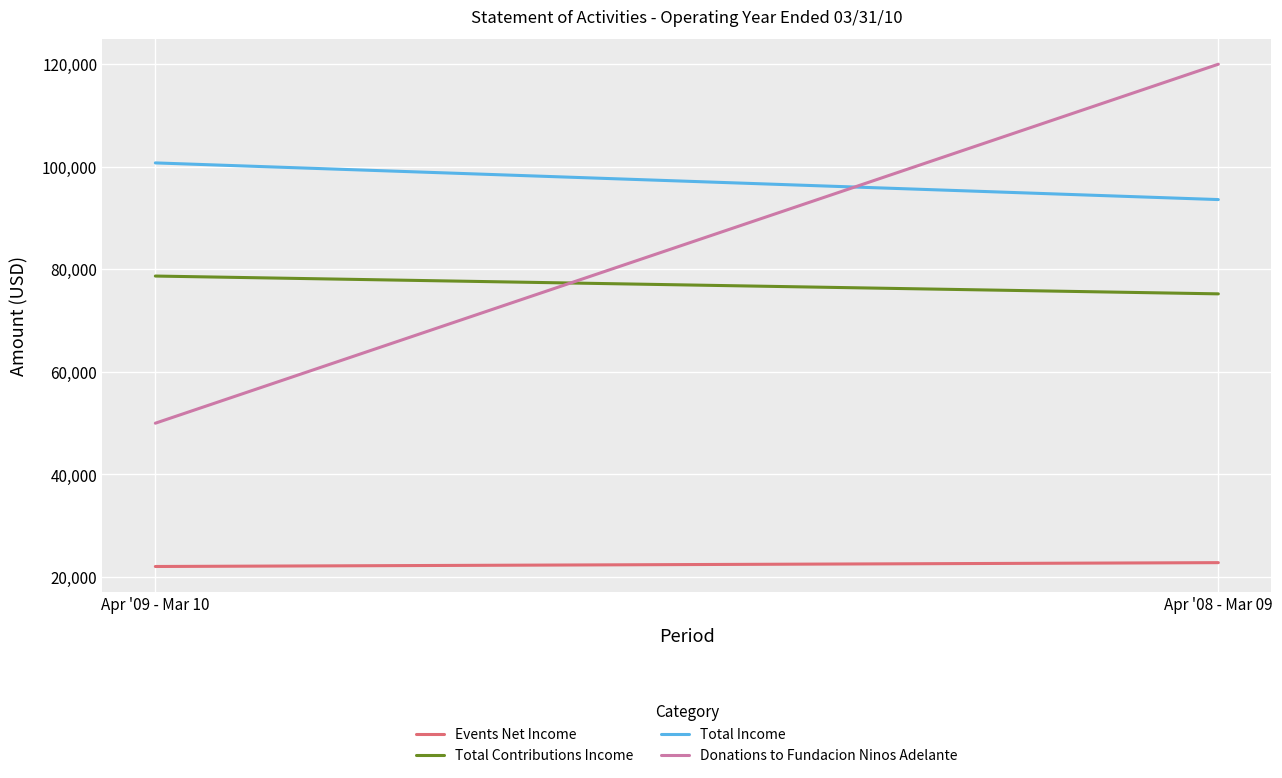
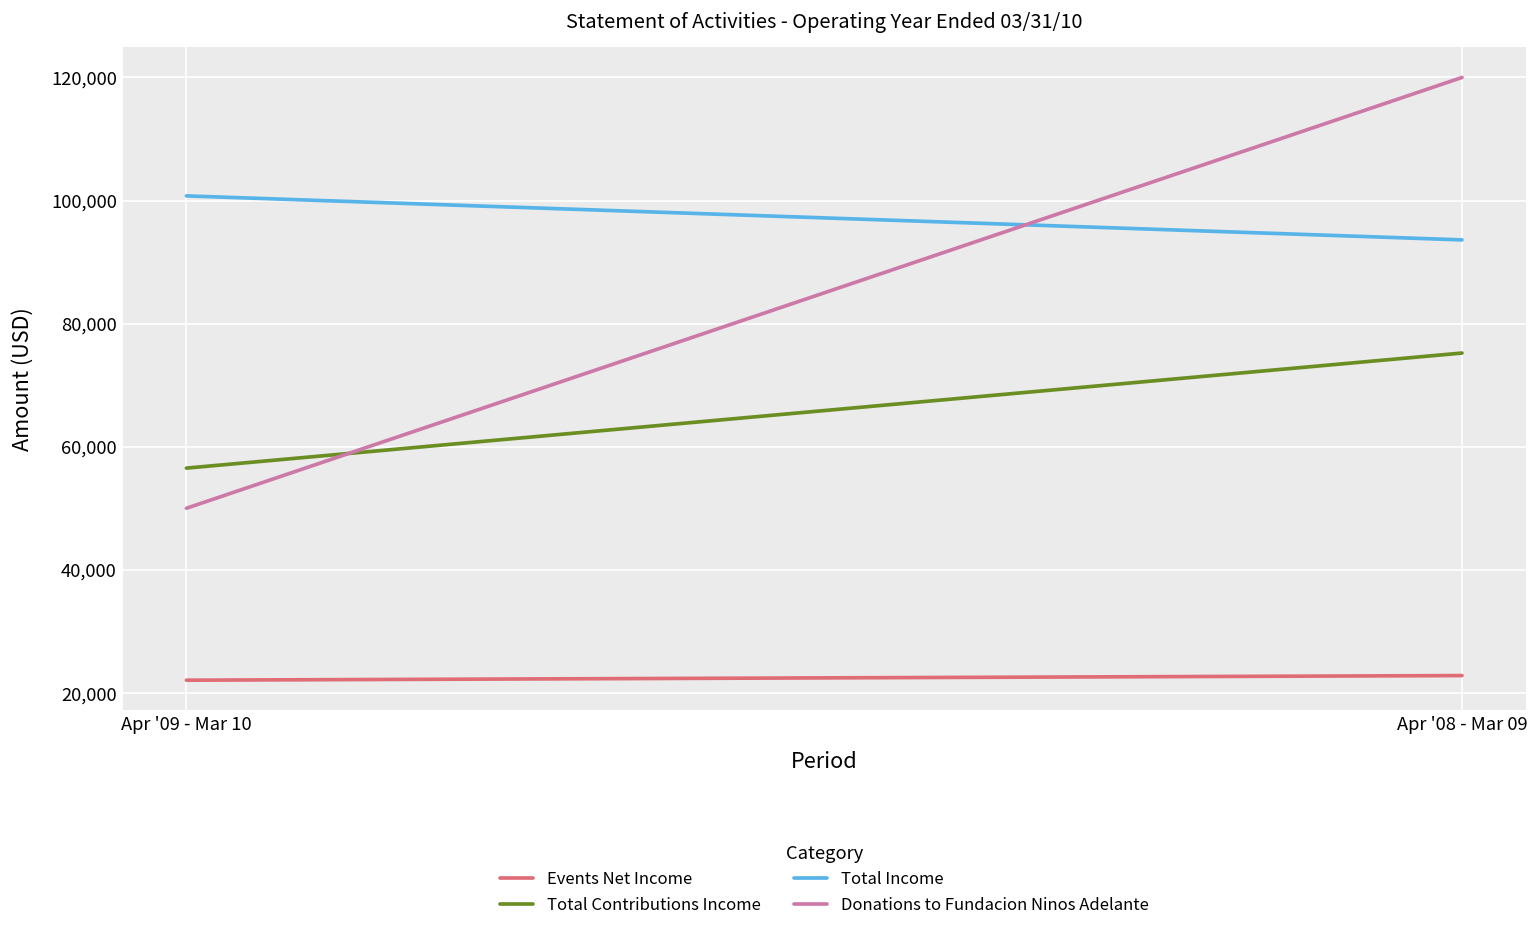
Total Contributions Income, Apr '09 - Mar 10: 79,000 -> 57,000
